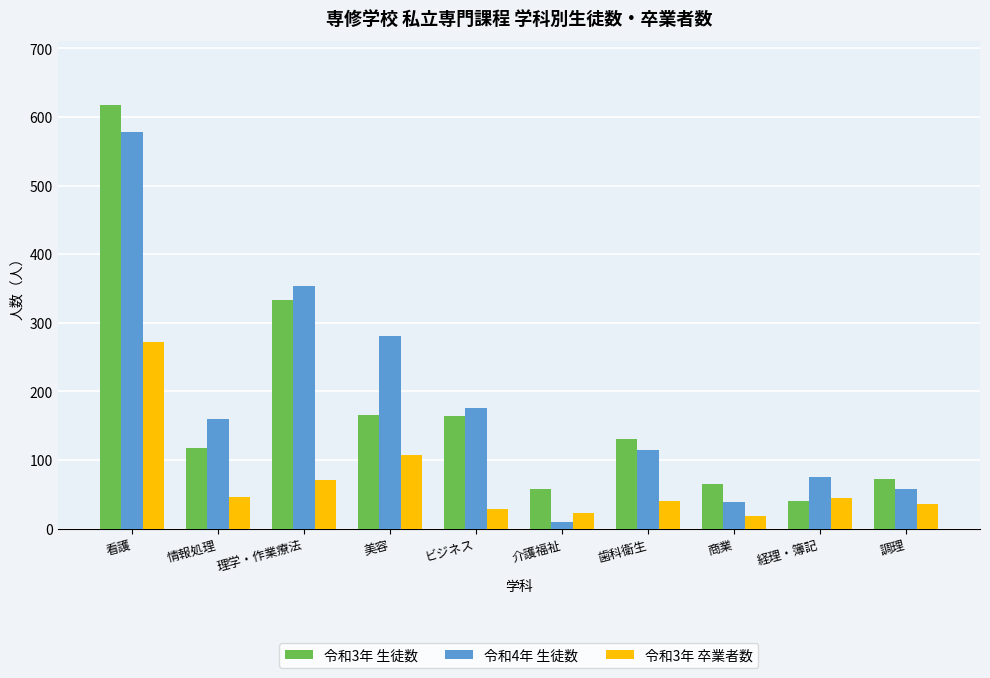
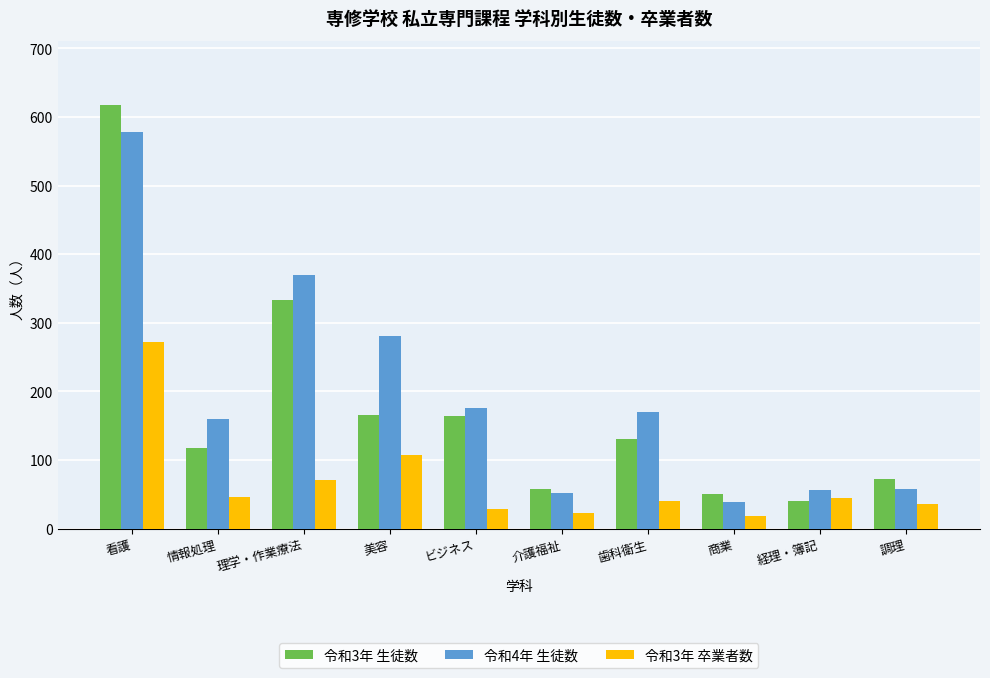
令和4年 生徒数, 理学・作業療法: 350 -> 370
令和4年 生徒数, 介護福祉: 10 -> 50
令和4年 生徒数, 歯科衛生: 110 -> 170
令和3年 生徒数, 商業: 70 -> 50
令和4年 生徒数, 経理・簿記: 80 -> 60
